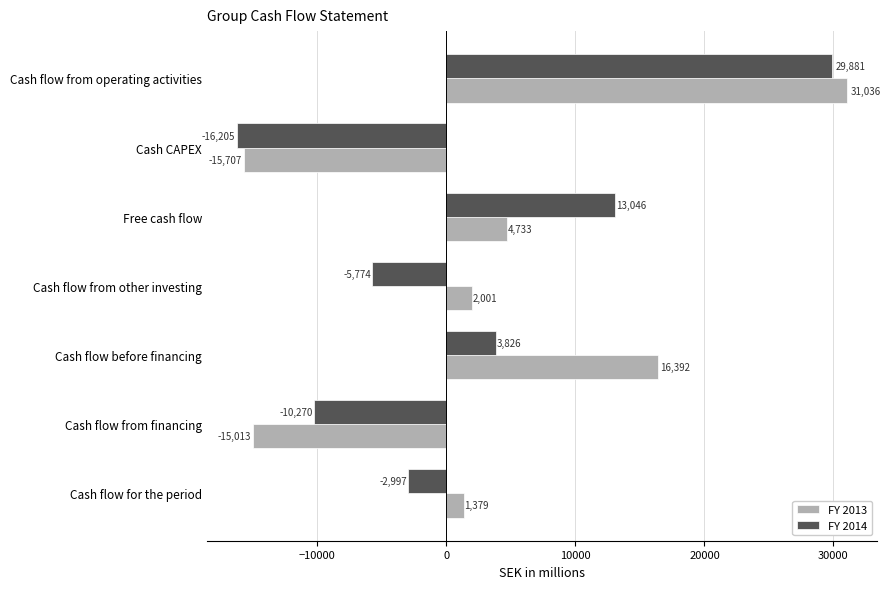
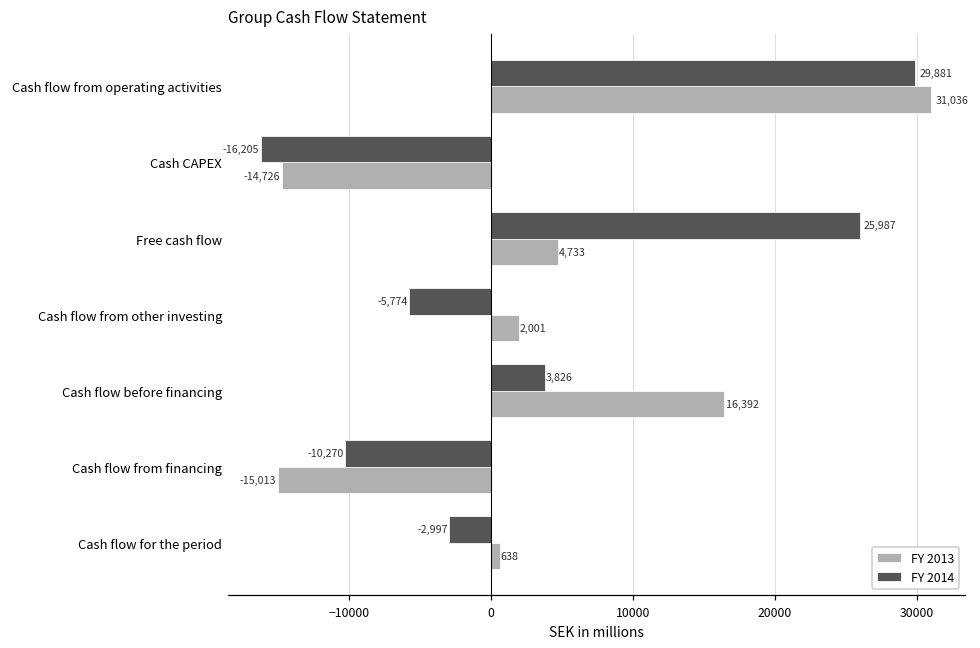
FY 2013, Cash CAPEX: -15,707 -> -14,726
FY 2014, Free cash flow: 13,046 -> 25,987
FY 2013, Cash flow for the period: 1,379 -> 638
